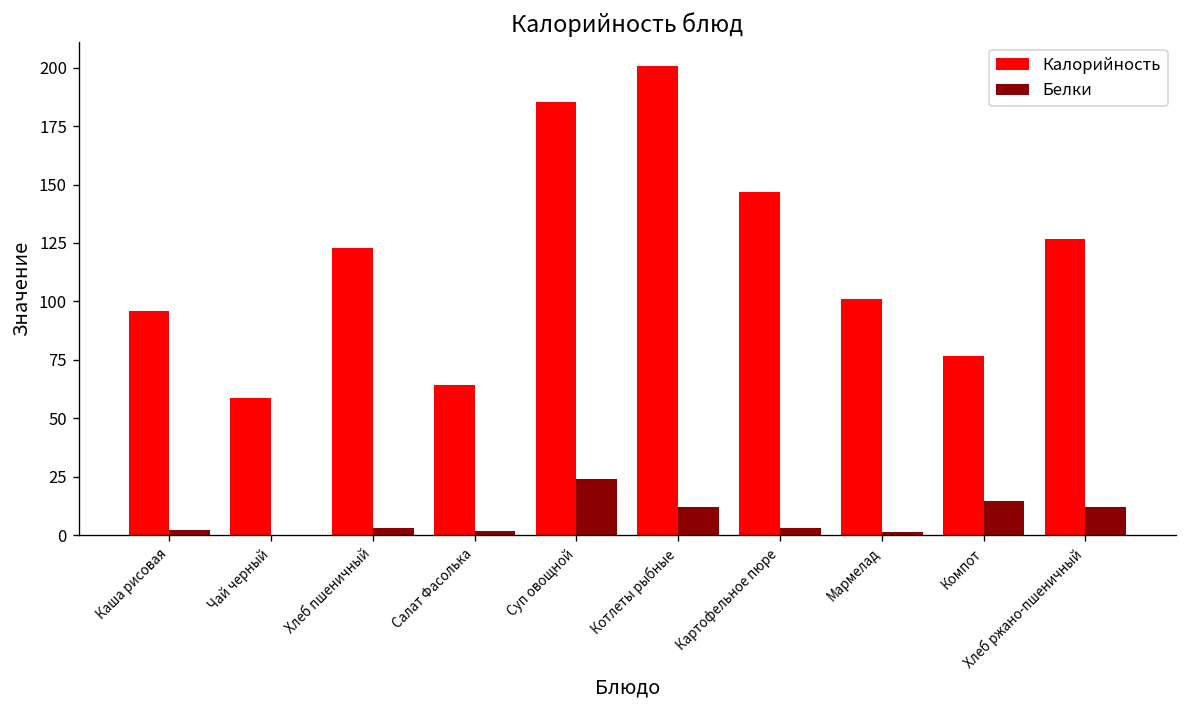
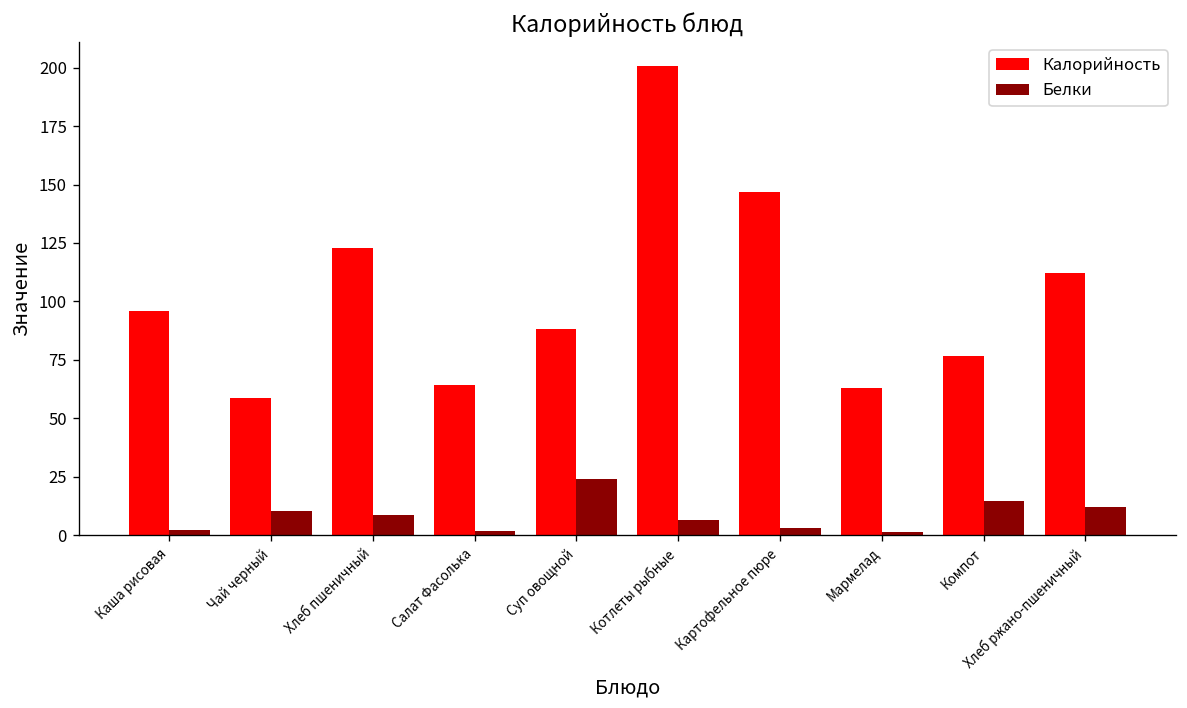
Белки, Чай черный: 0 -> 10
Белки, Хлеб пшеничный: 3 -> 9
Калорийность, Суп овощной: 185 -> 88
Белки, Котлеты рыбные: 12 -> 7
Калорийность, Мармелад: 101 -> 63
Калорийность, Хлеб ржано-пшеничный: 127 -> 112
